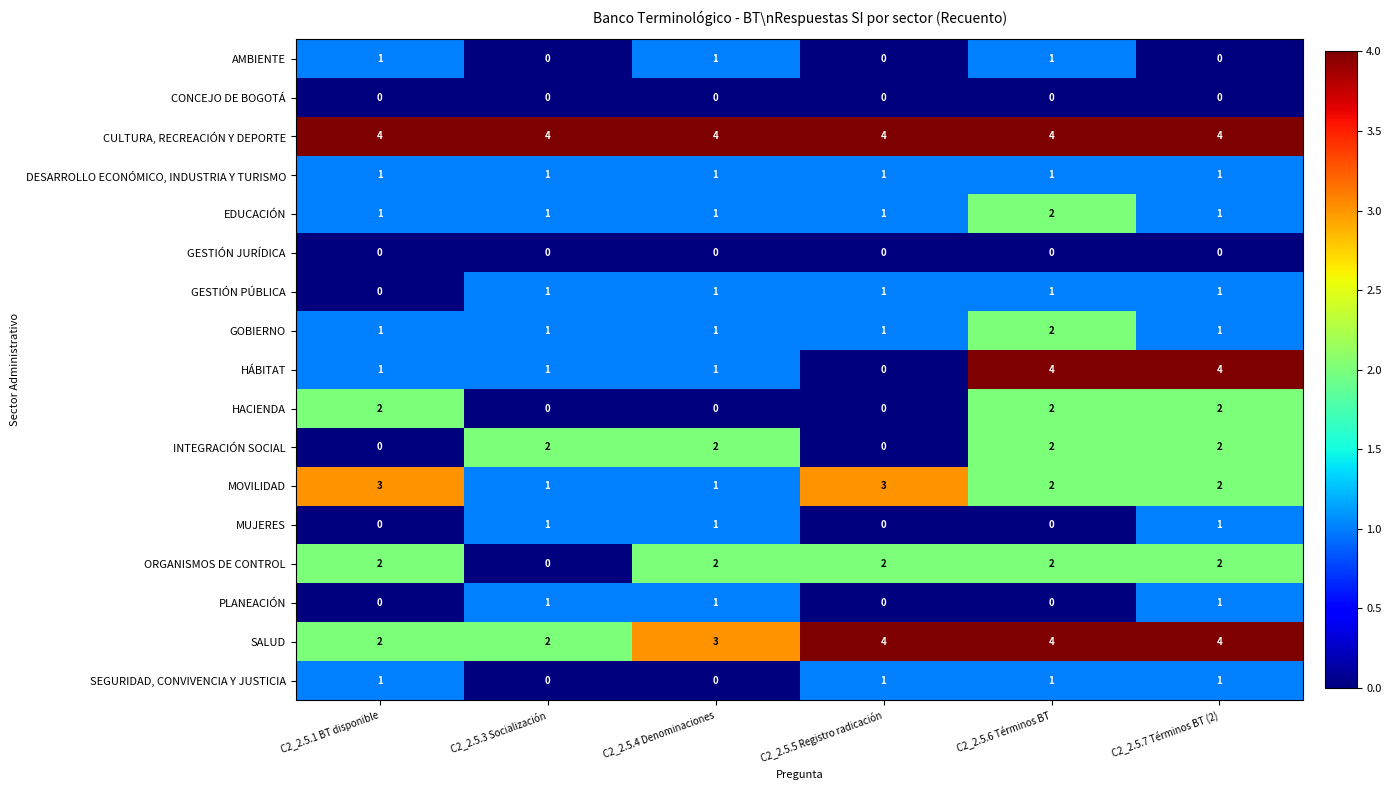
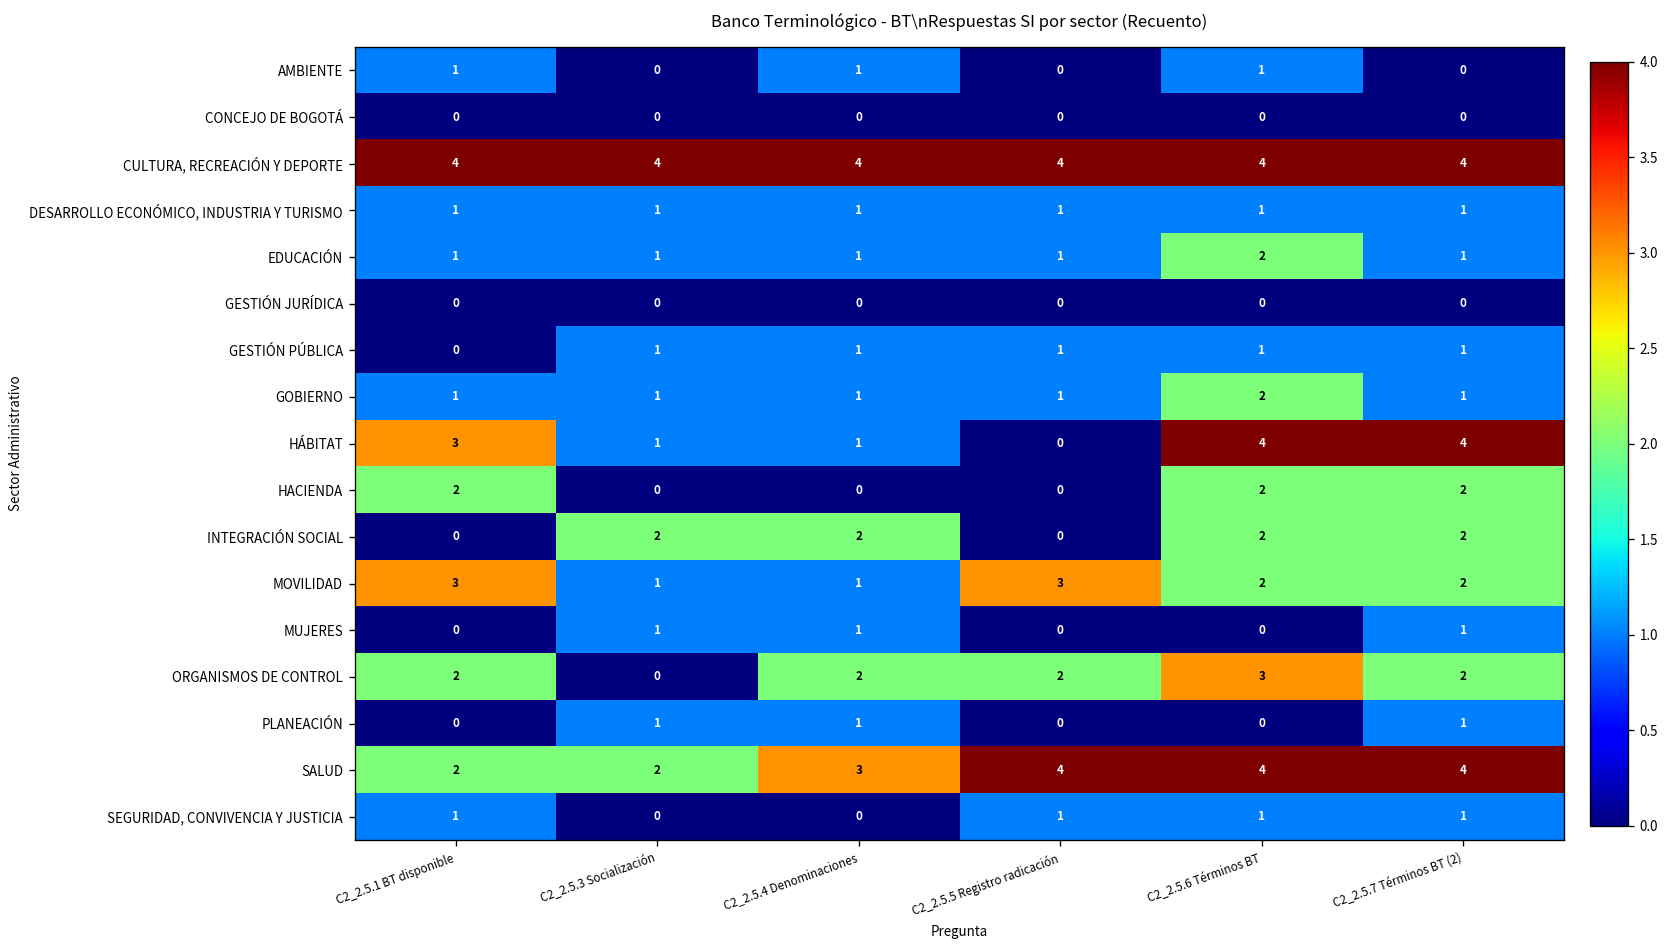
HÁBITAT, C2_2.5.1 BT disponible: 1 -> 3
ORGANISMOS DE CONTROL, C2_2.5.6 Términos BT: 2 -> 3
